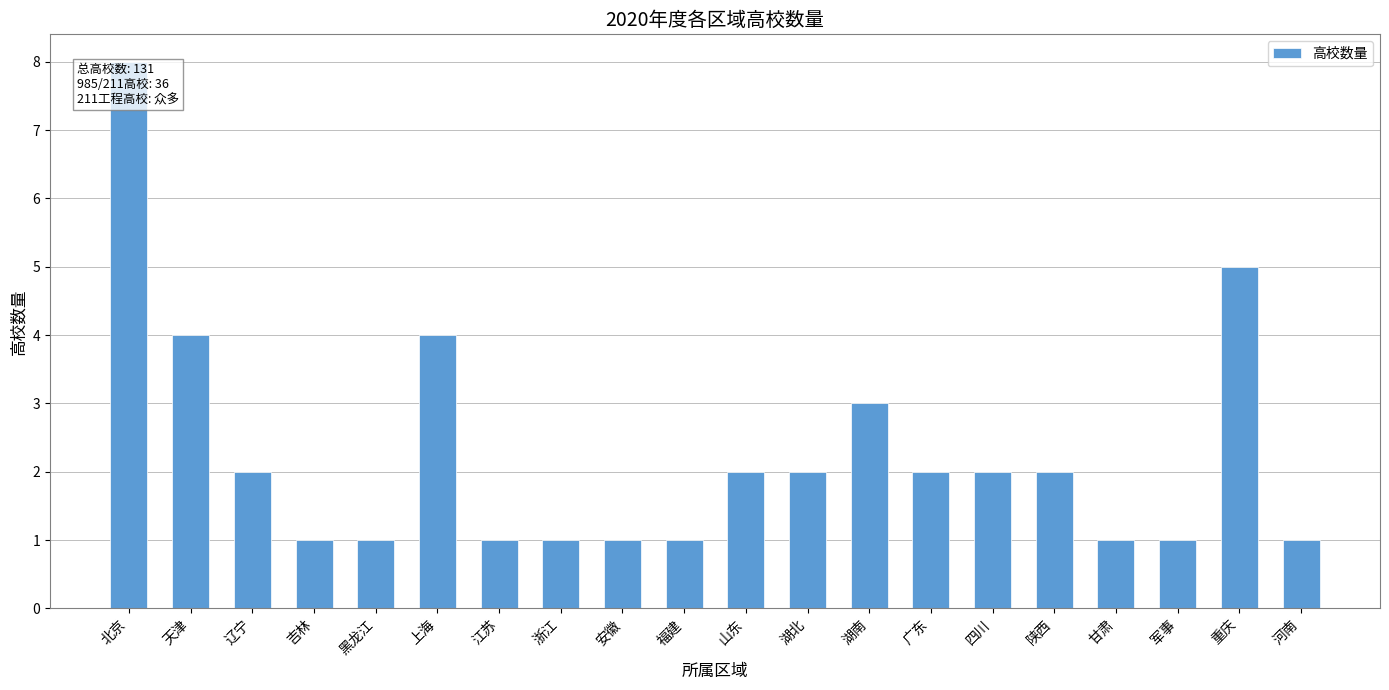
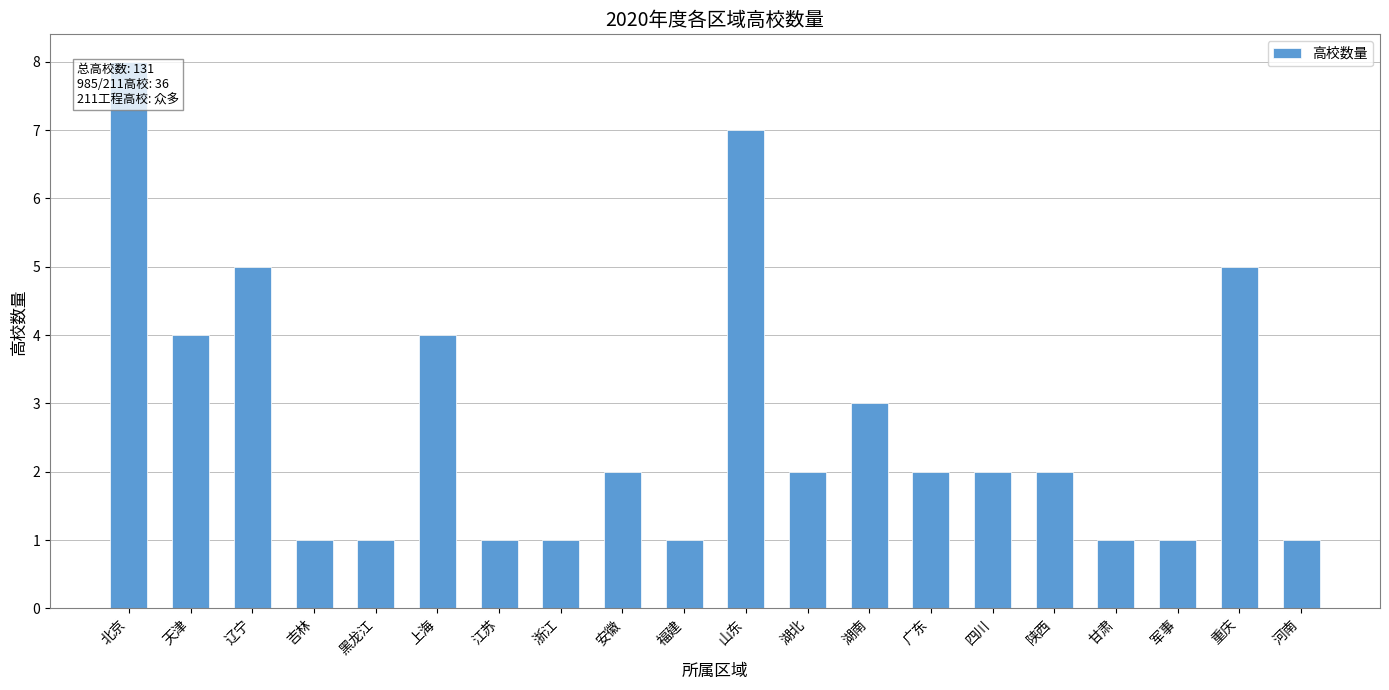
辽宁: 2 -> 5
安徽: 1 -> 2
山东: 2 -> 7
